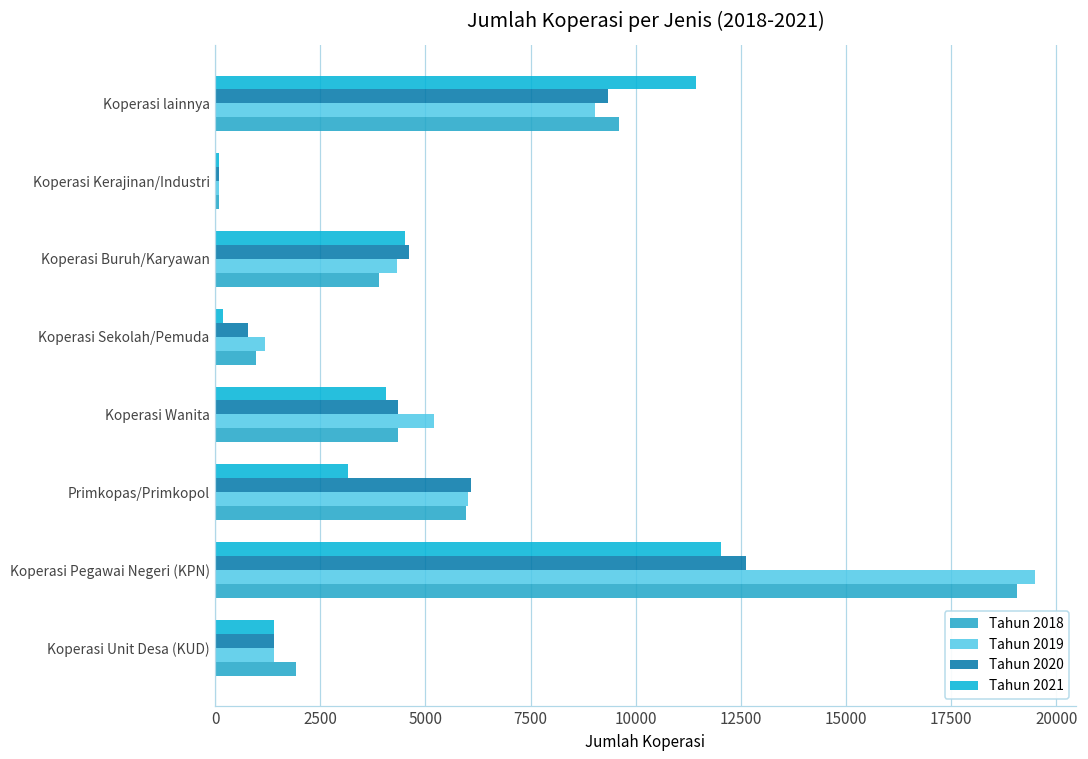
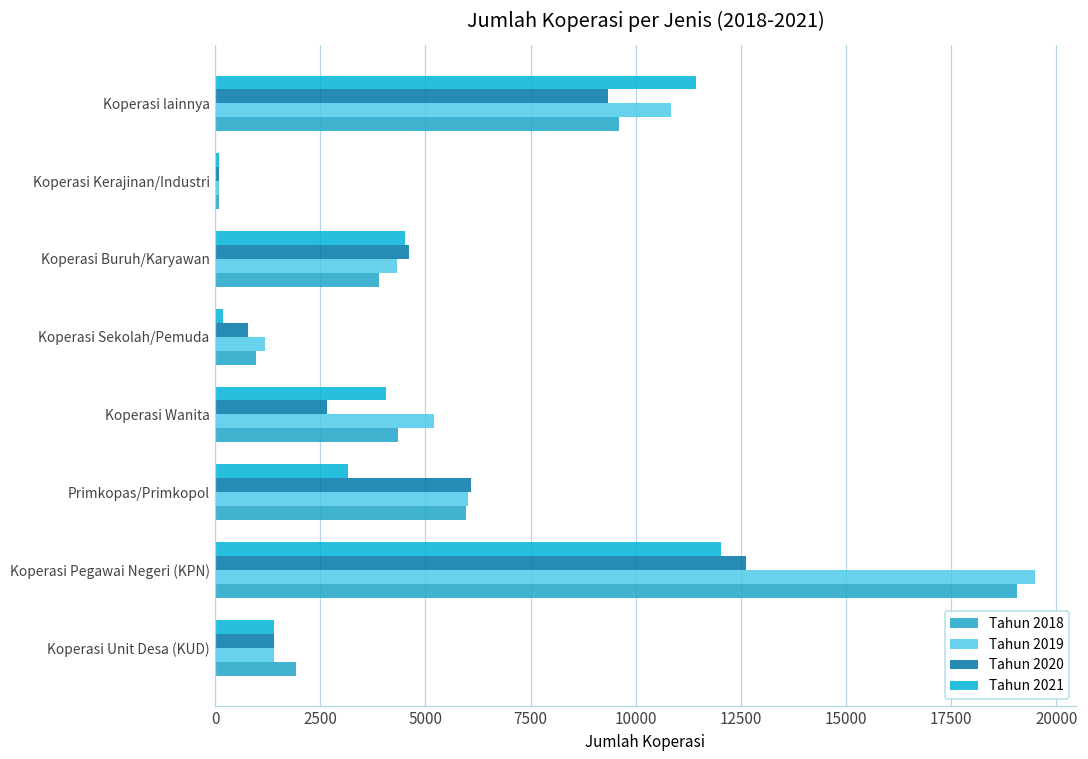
Tahun 2019, Koperasi lainnya: 9000 -> 10800
Tahun 2020, Koperasi Wanita: 4300 -> 2700
